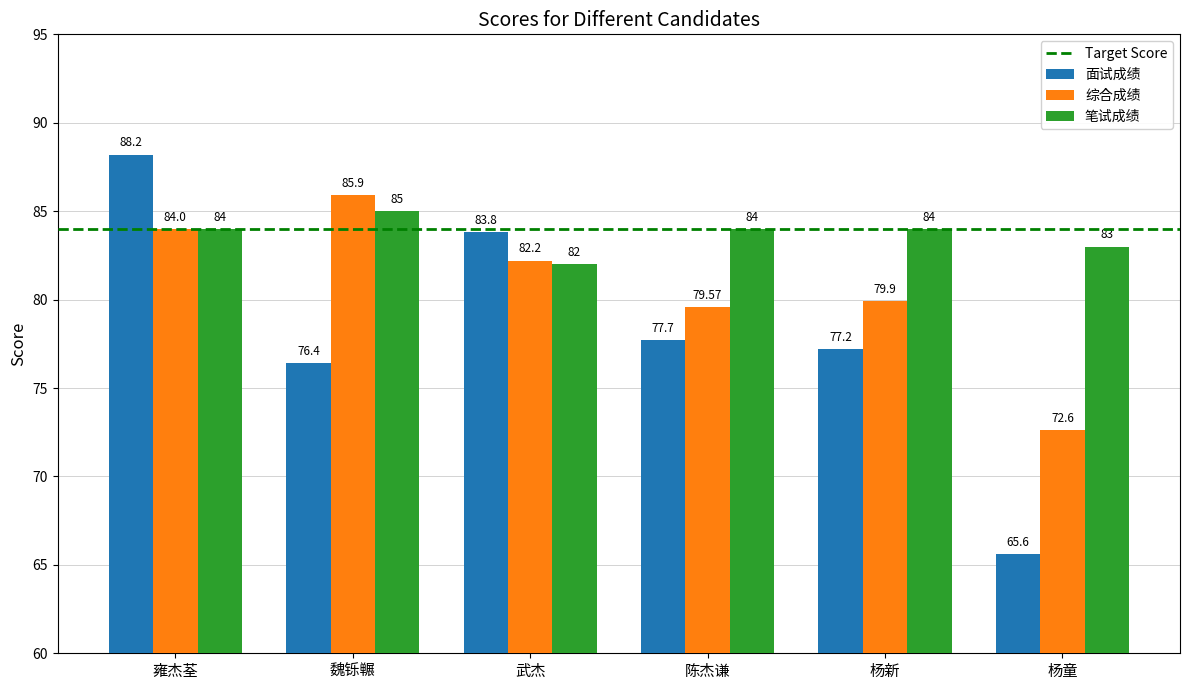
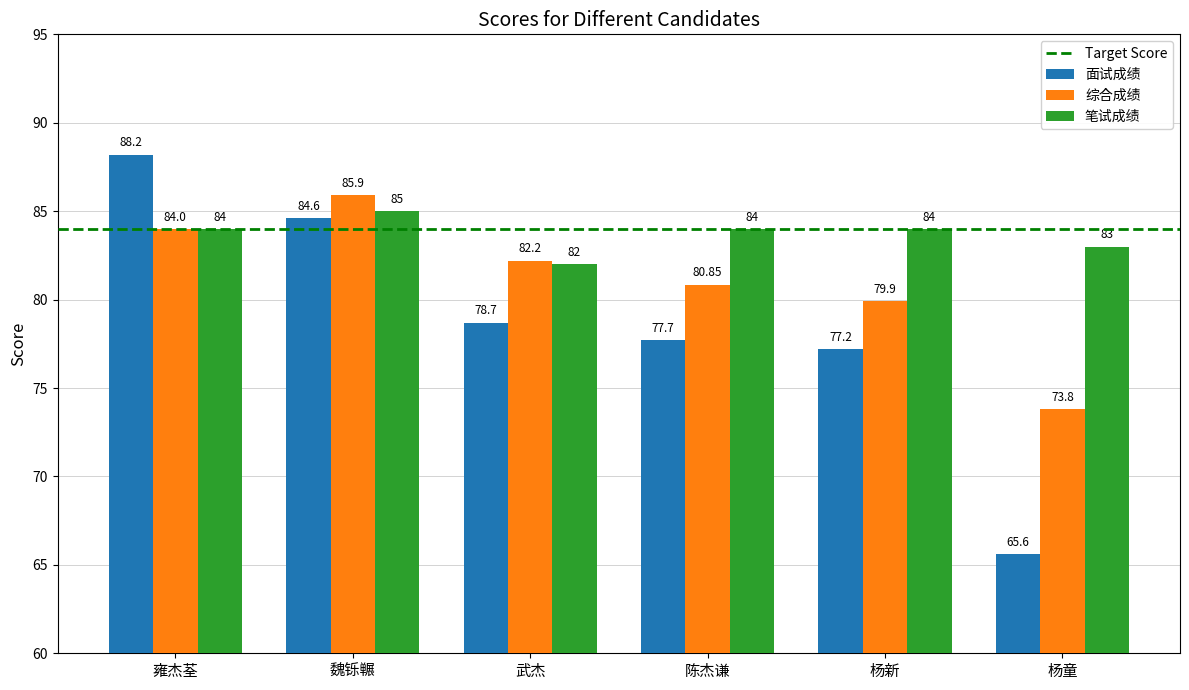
面试成绩, 魏铄冁: 76.4 -> 84.6
面试成绩, 武杰: 83.8 -> 78.7
综合成绩, 陈杰谦: 79.57 -> 80.85
综合成绩, 杨童: 72.6 -> 73.8
